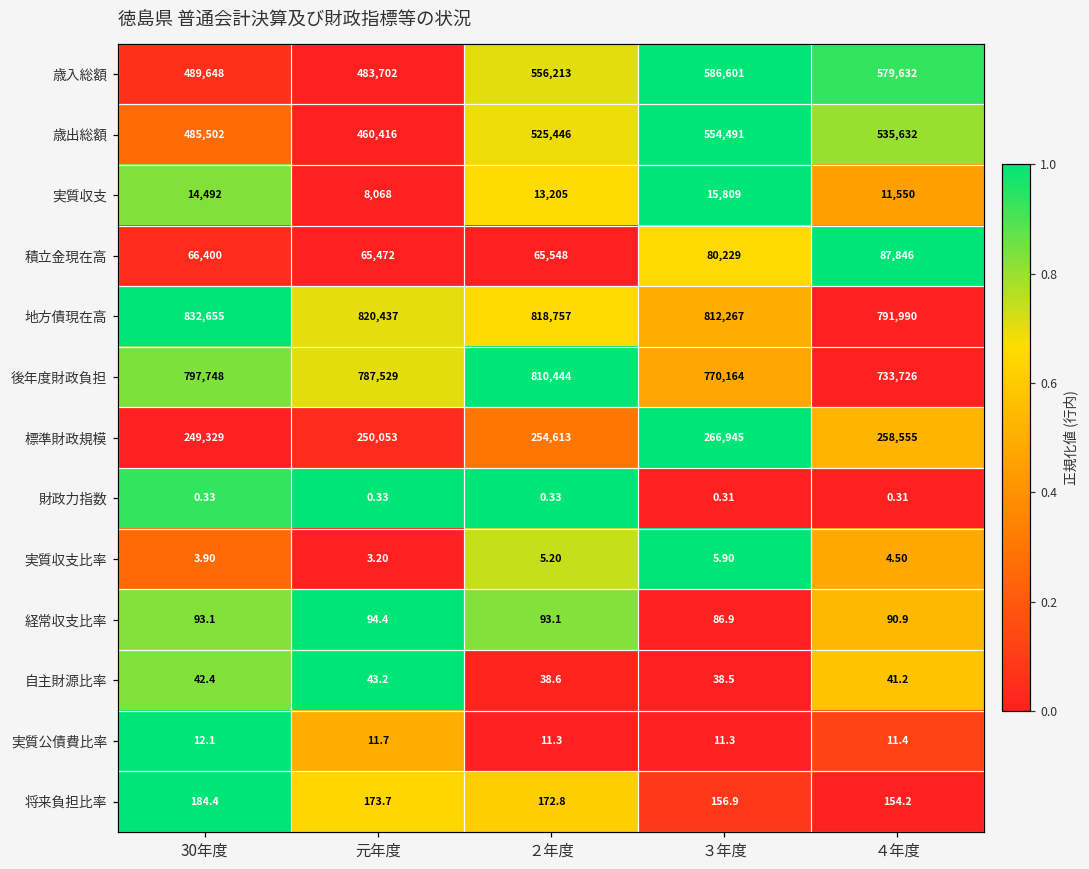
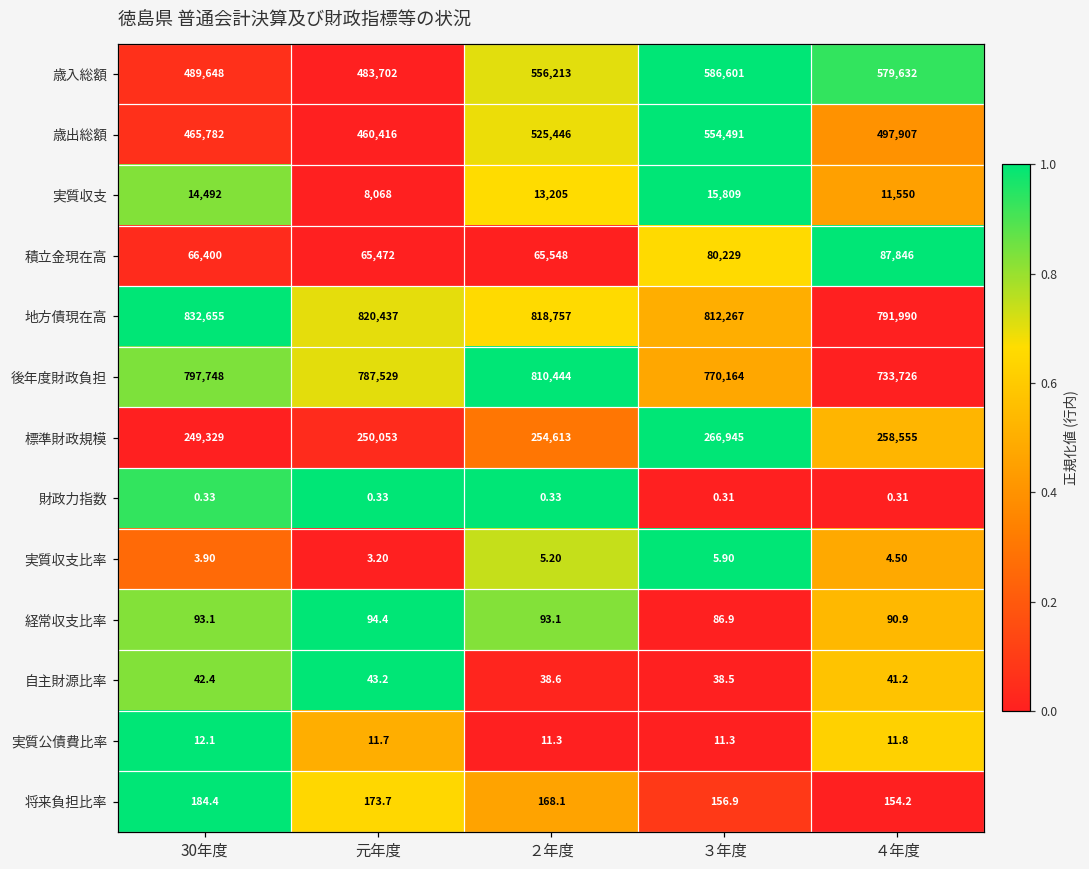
歳出総額, 30年度: 485,502 -> 465,782
歳出総額, ４年度: 535,632 -> 497,907
実質公債費比率, ４年度: 11.4 -> 11.8
将来負担比率, ２年度: 172.8 -> 168.1
